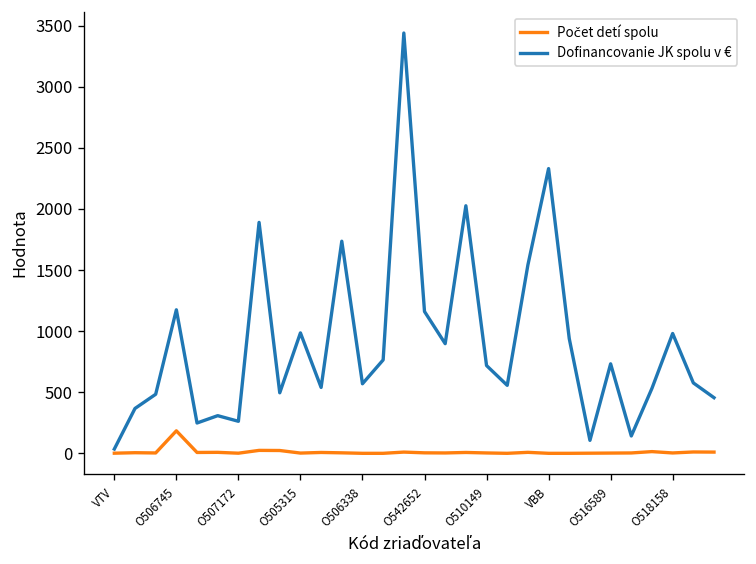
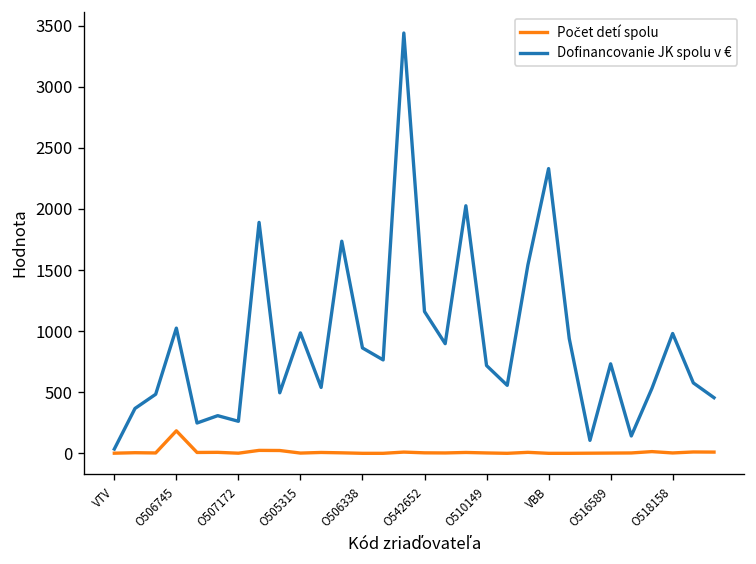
Dofinancovanie JK spolu v €, O506745: 1180 -> 1030
Dofinancovanie JK spolu v €, O506338: 570 -> 860
